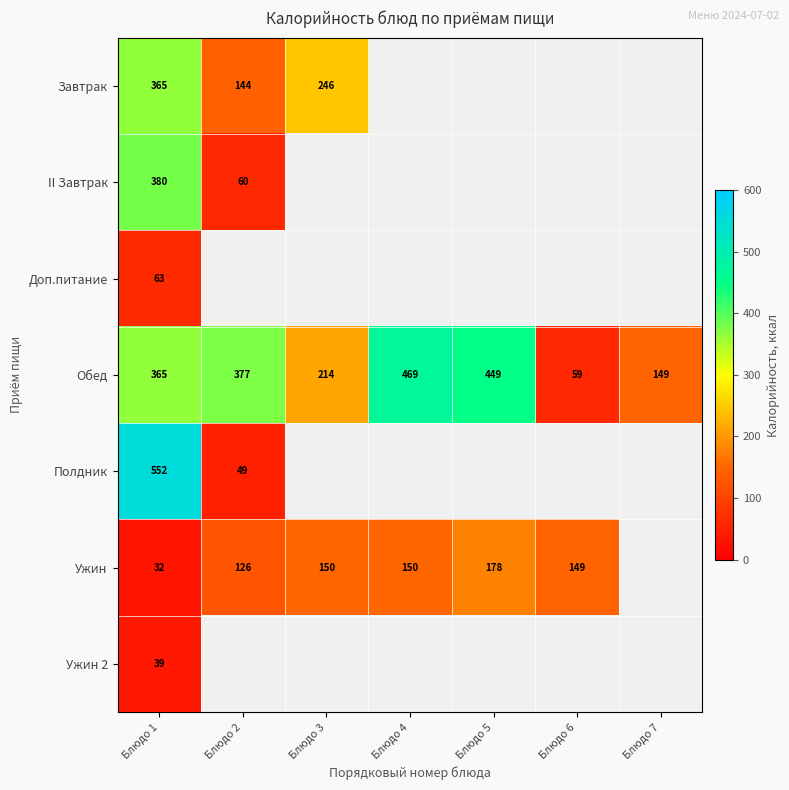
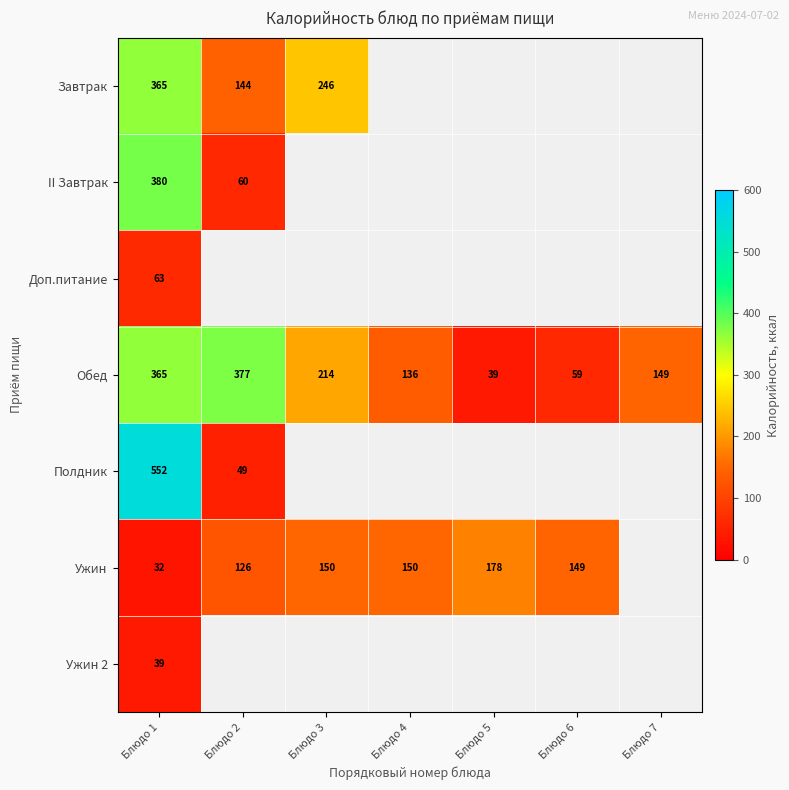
Обед, Блюдо 4: 469 -> 136
Обед, Блюдо 5: 449 -> 39
